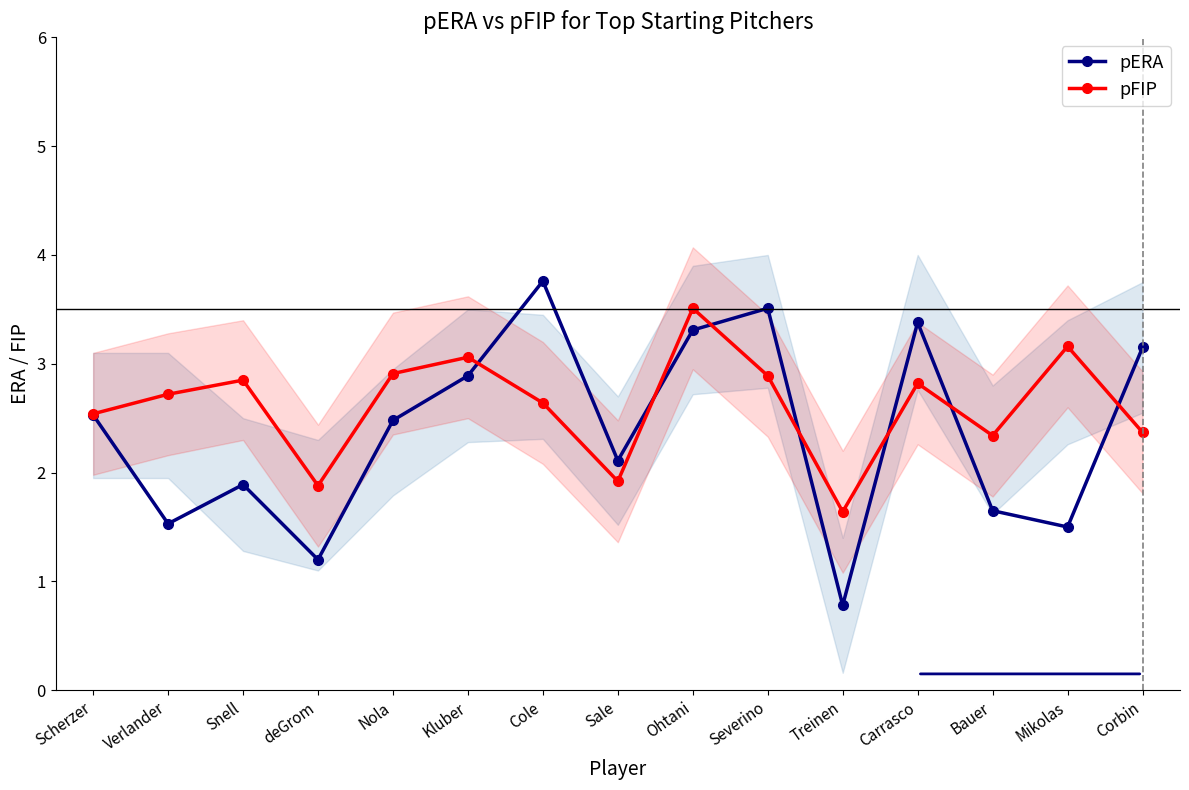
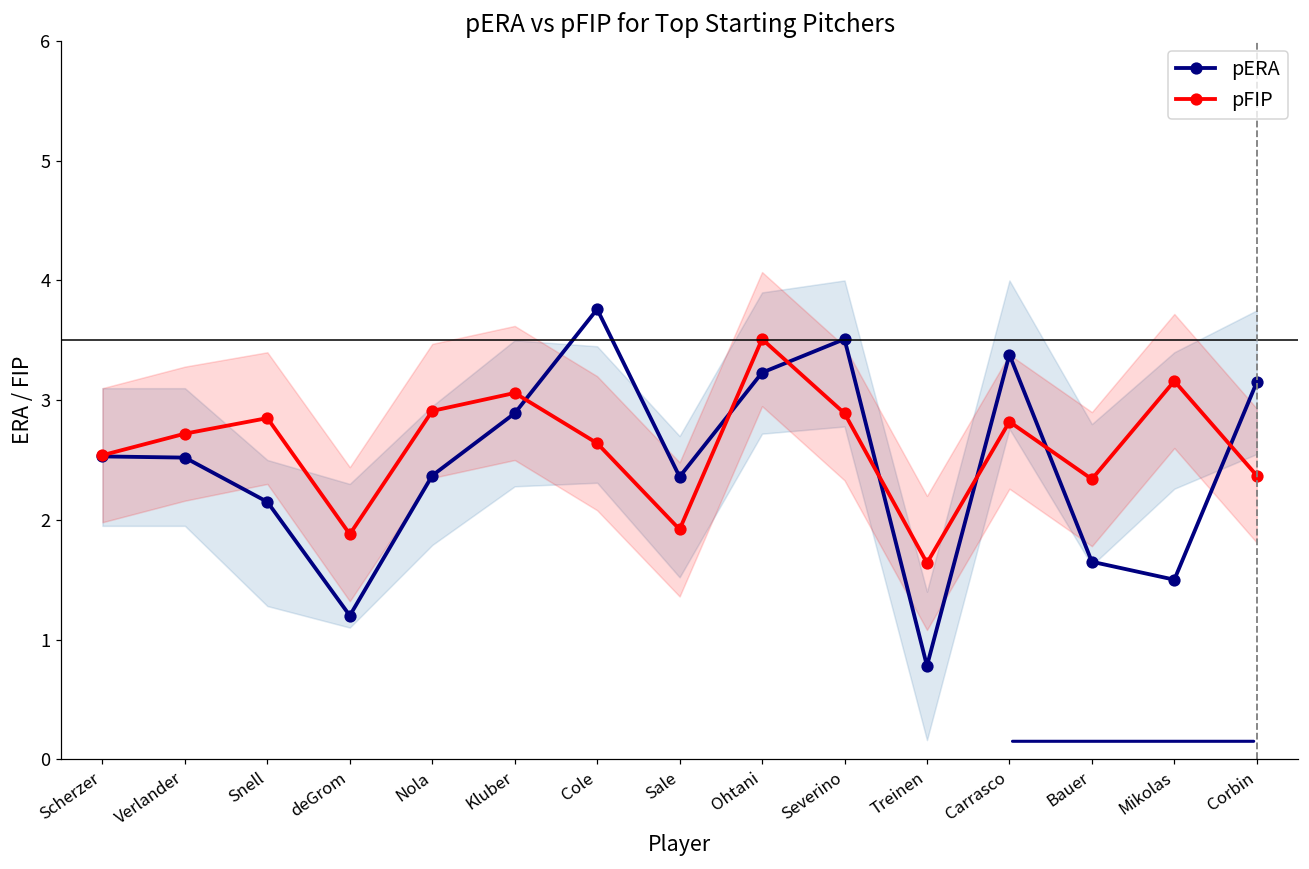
pERA, Verlander: 1.53 -> 2.52
pERA, Snell: 1.89 -> 2.15
pERA, Nola: 2.48 -> 2.37
pERA, Sale: 2.11 -> 2.36
pERA, Ohtani: 3.31 -> 3.23
